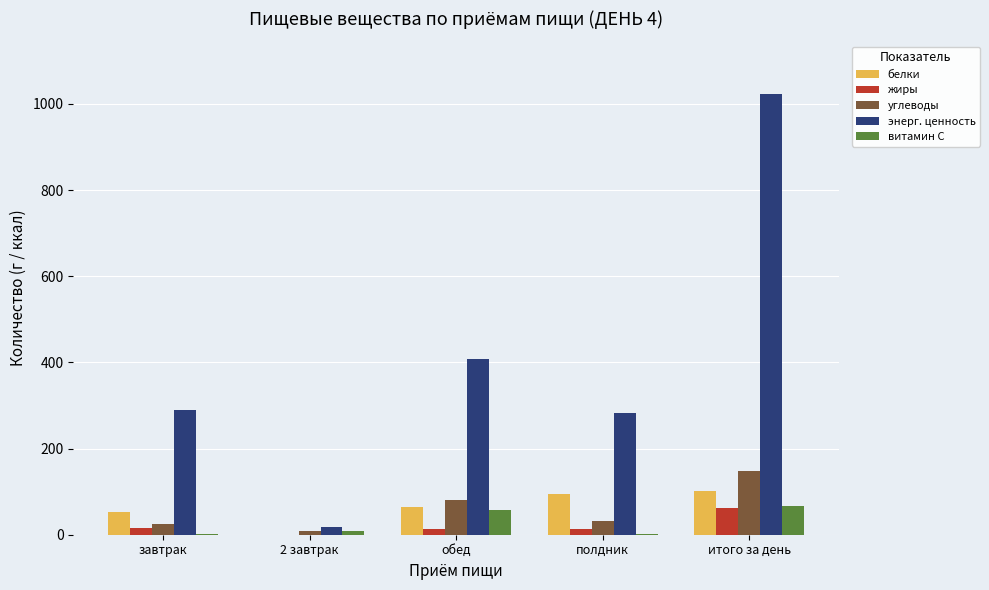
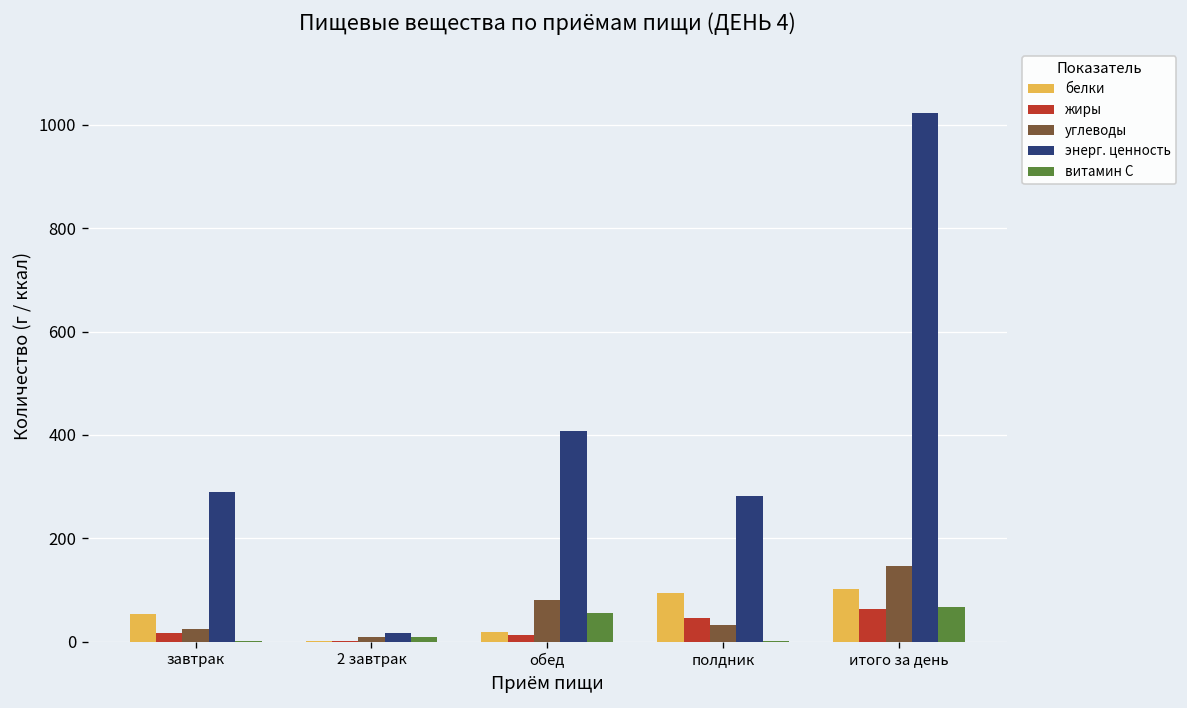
белки, обед: 60 -> 20
жиры, полдник: 10 -> 50
